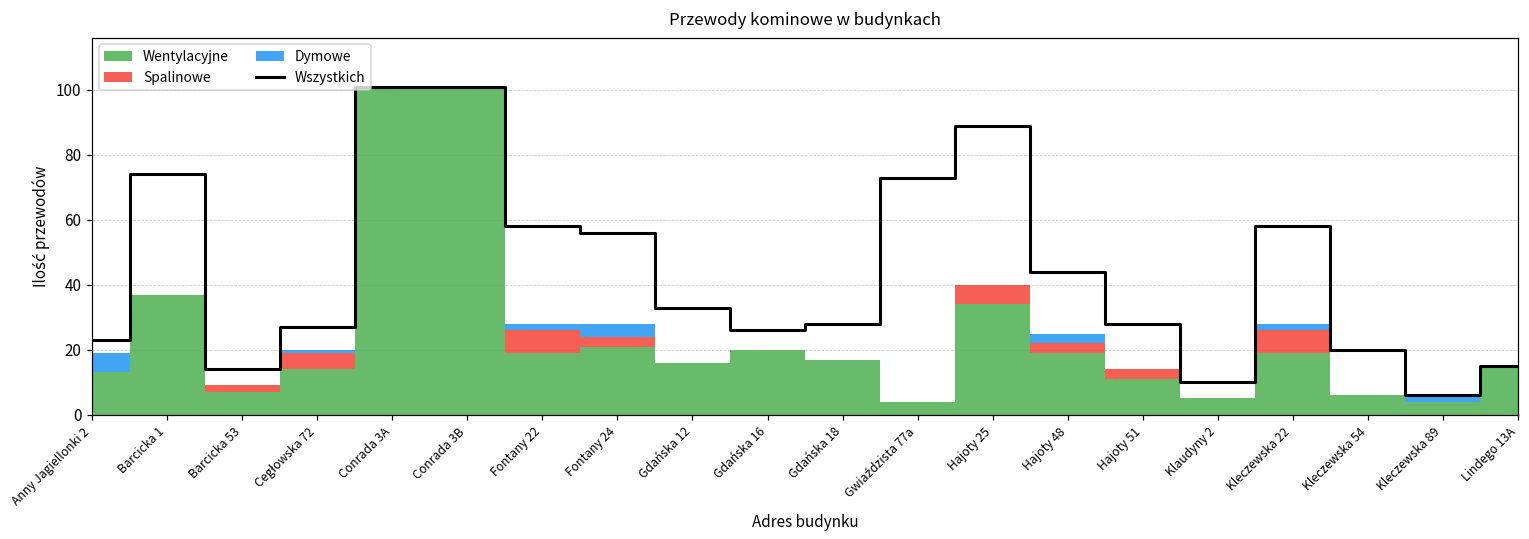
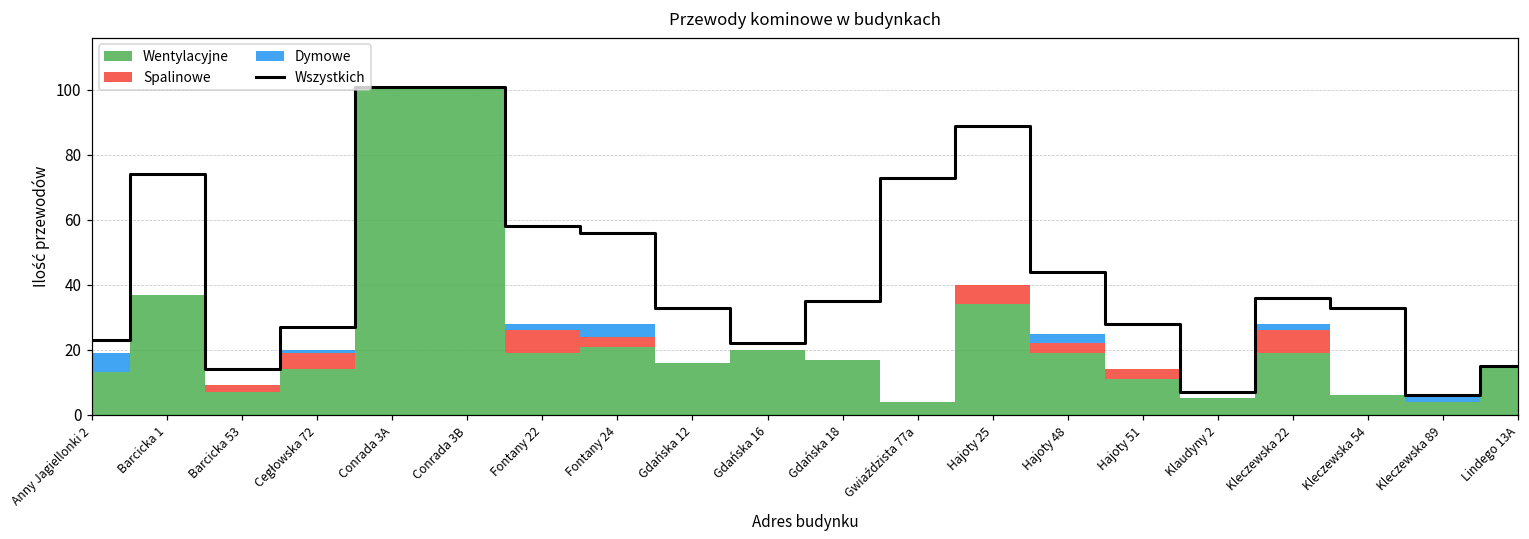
Wszystkich, Gdańska 16: 26 -> 22
Wszystkich, Gdańska 18: 28 -> 35
Wszystkich, Klaudyny 2: 10 -> 7
Wszystkich, Kleczewska 22: 58 -> 36
Wszystkich, Kleczewska 54: 20 -> 33
